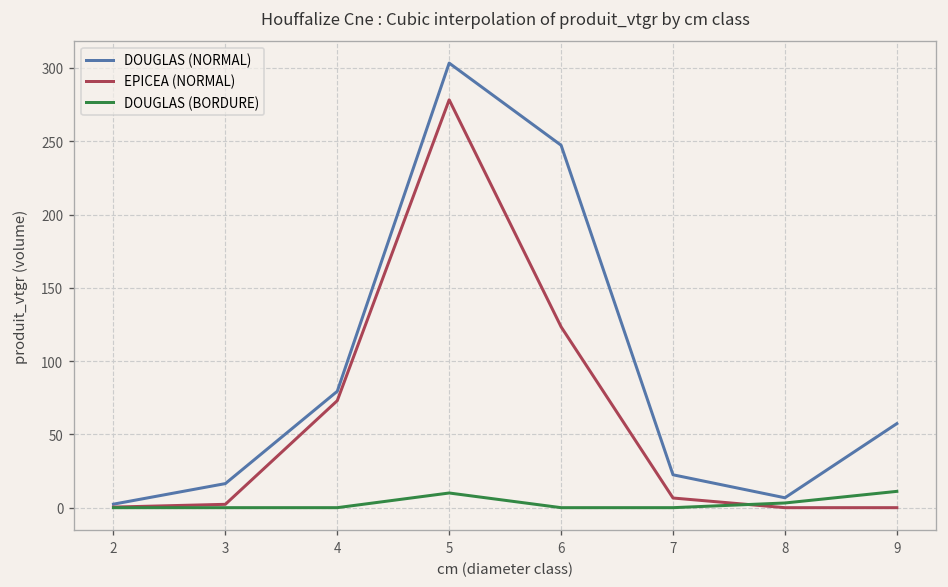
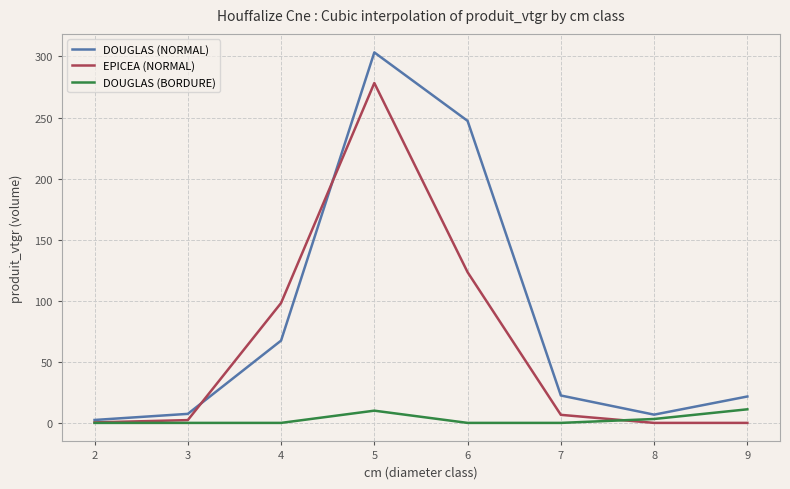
DOUGLAS (NORMAL), 3: 16 -> 7
DOUGLAS (NORMAL), 4: 79 -> 67
EPICEA (NORMAL), 4: 73 -> 98
DOUGLAS (NORMAL), 9: 57 -> 22
